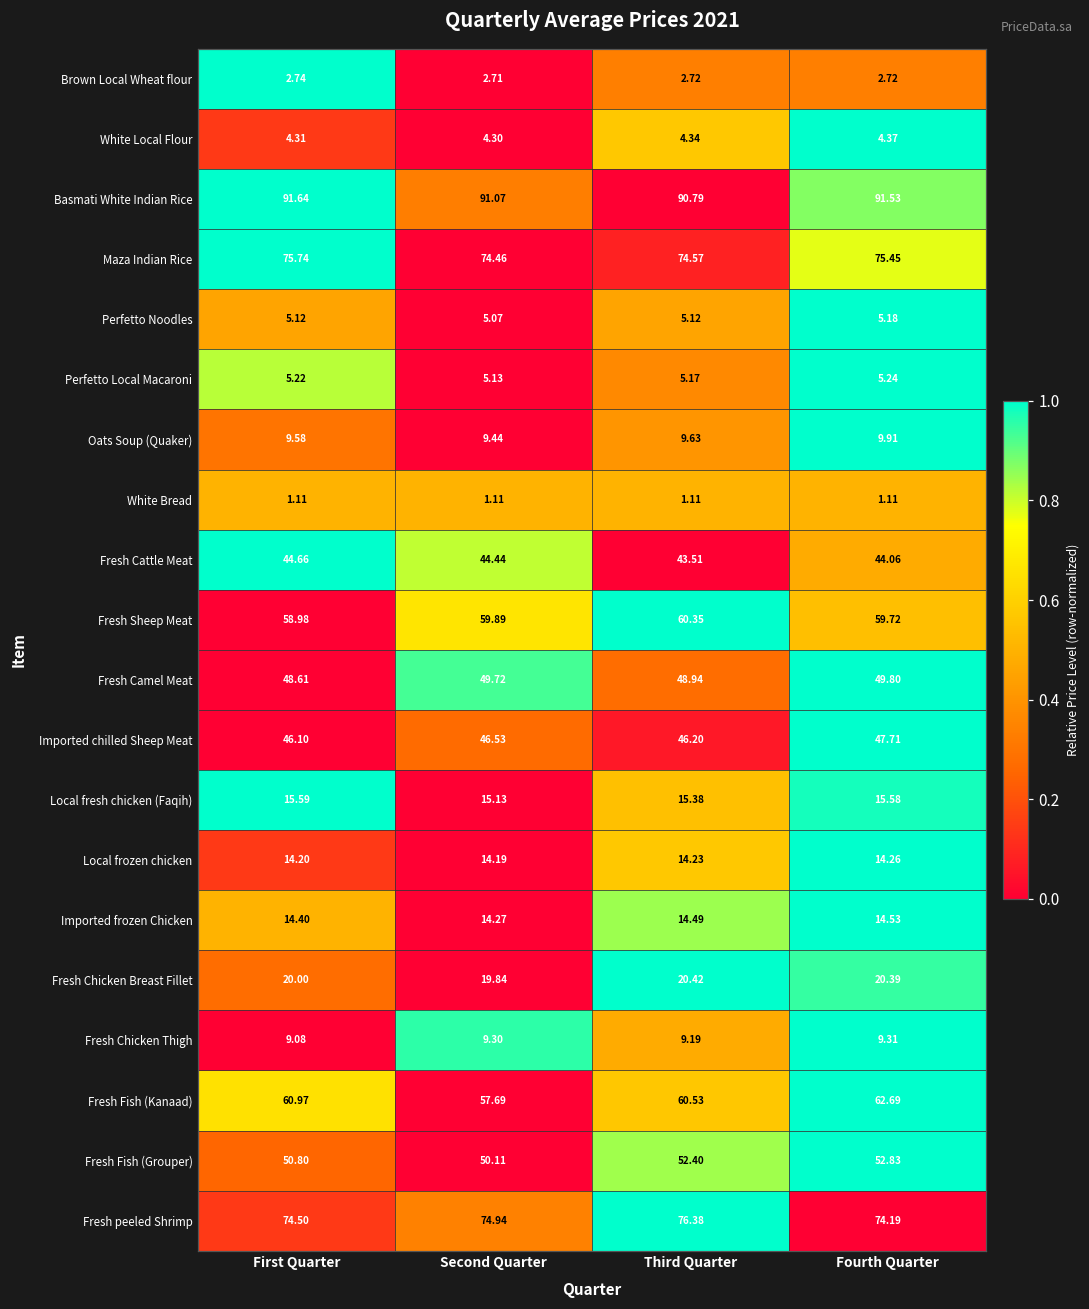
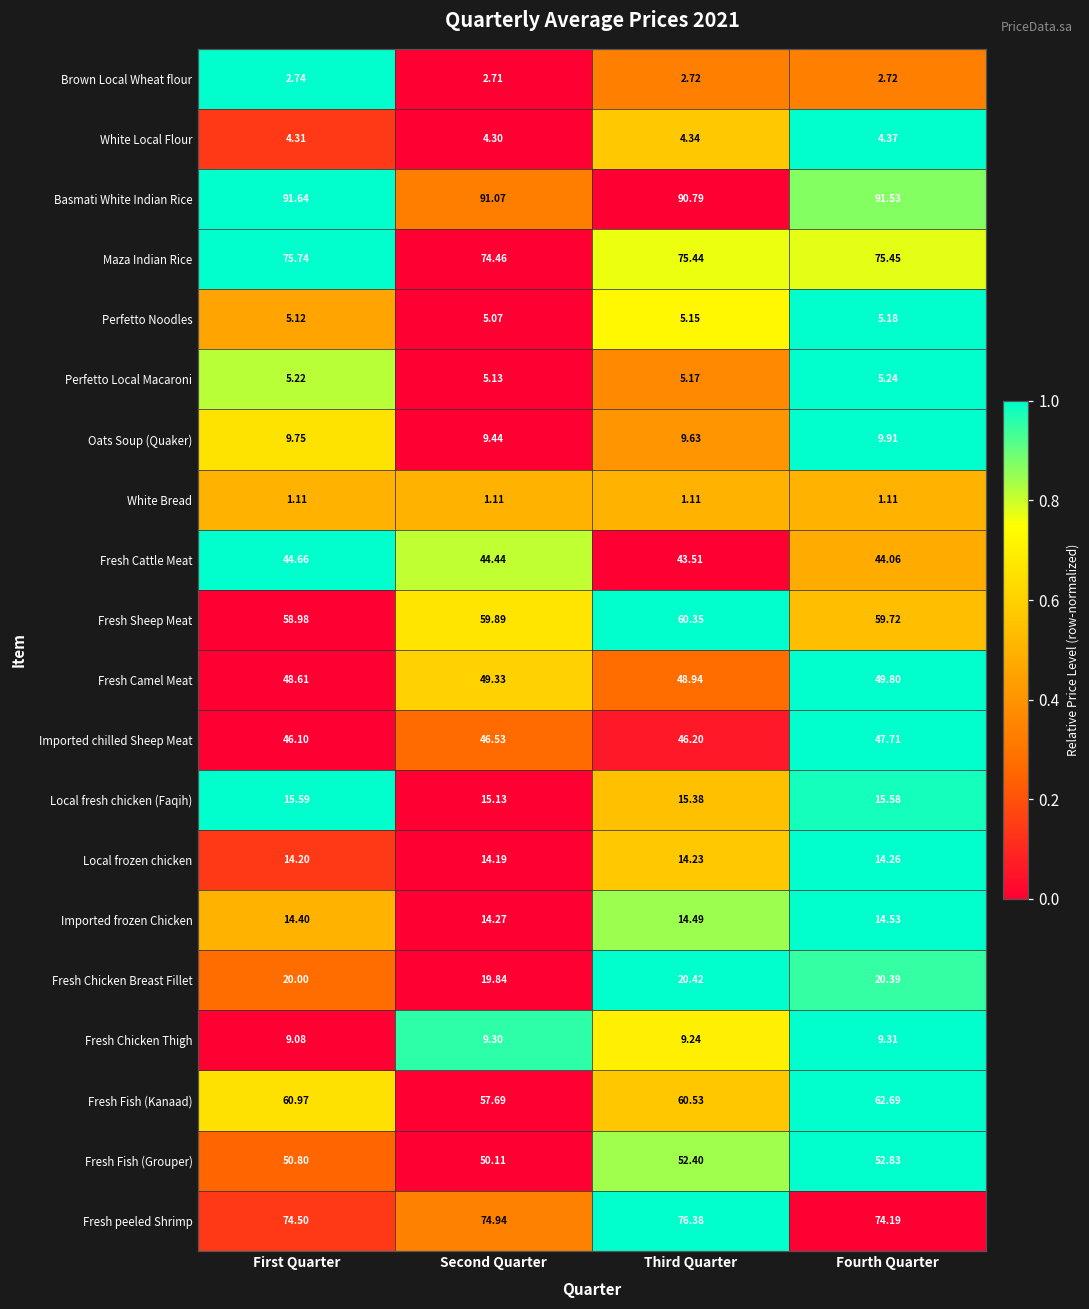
Maza Indian Rice, Third Quarter: 74.57 -> 75.44
Perfetto Noodles, Third Quarter: 5.12 -> 5.15
Oats Soup (Quaker), First Quarter: 9.58 -> 9.75
Fresh Camel Meat, Second Quarter: 49.72 -> 49.33
Fresh Chicken Thigh, Third Quarter: 9.19 -> 9.24
